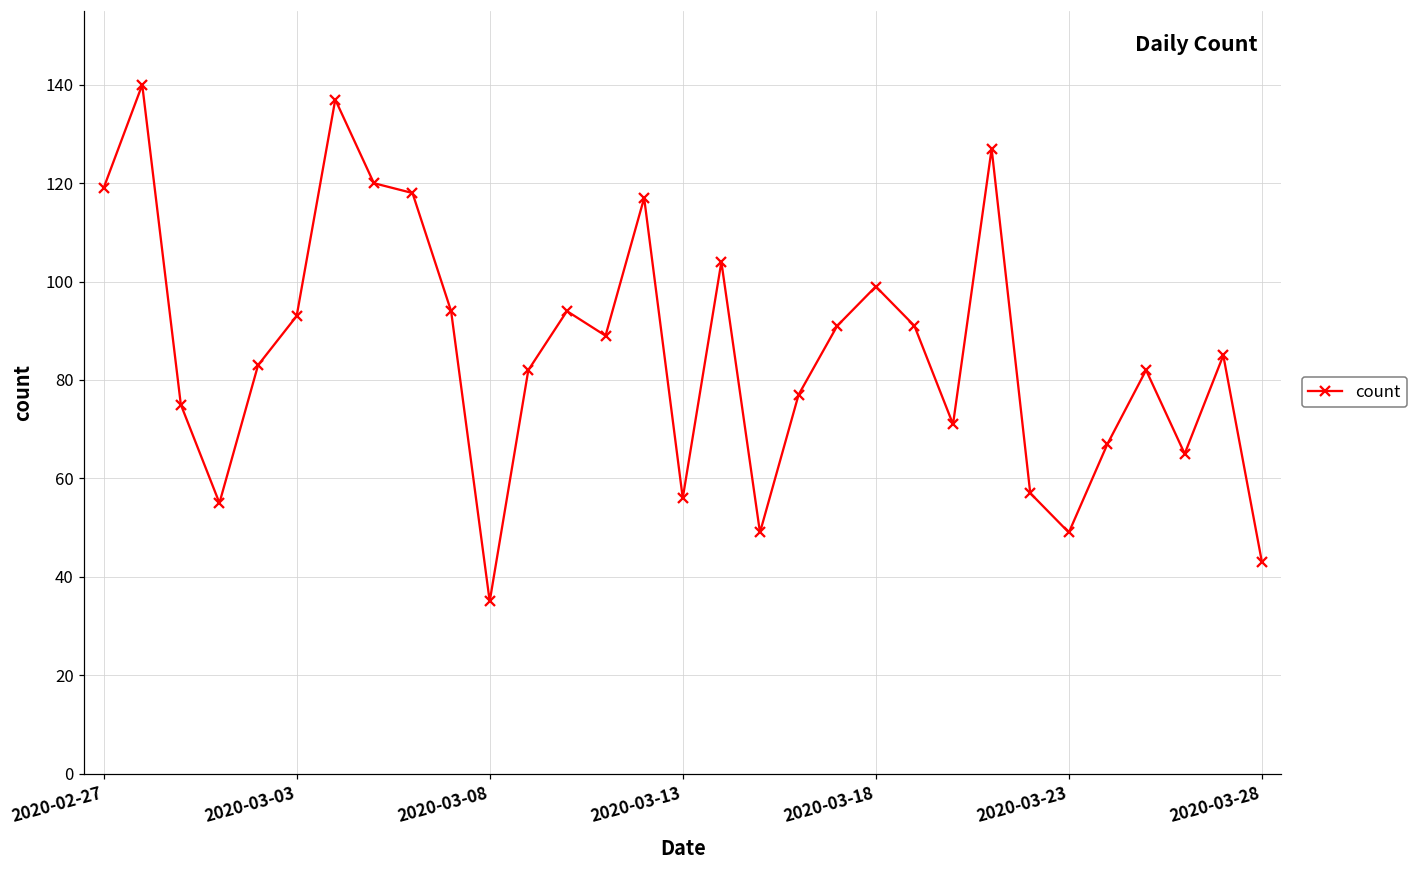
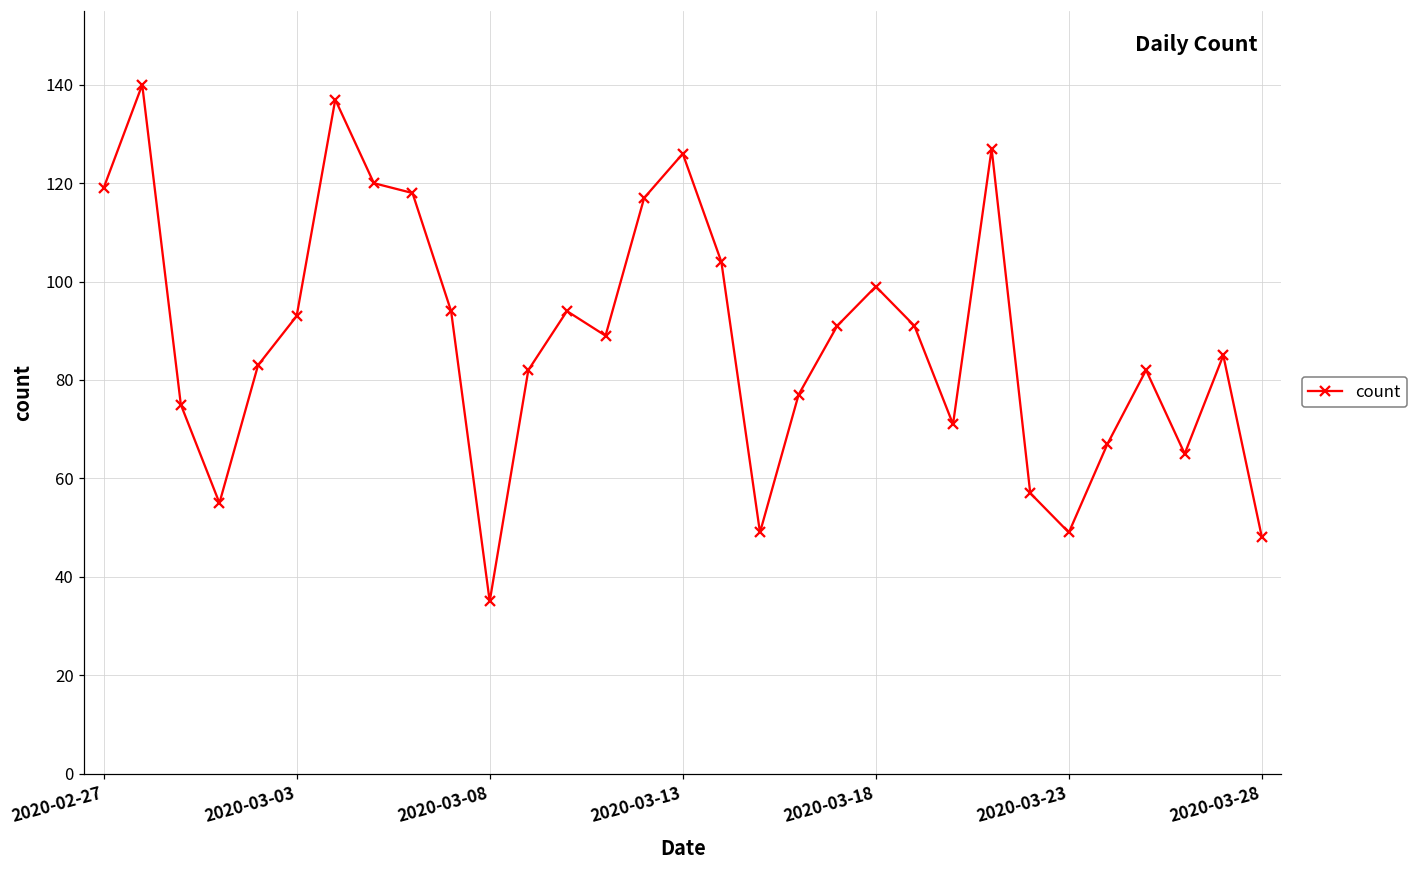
2020-03-13: 56 -> 126
2020-03-28: 43 -> 48
